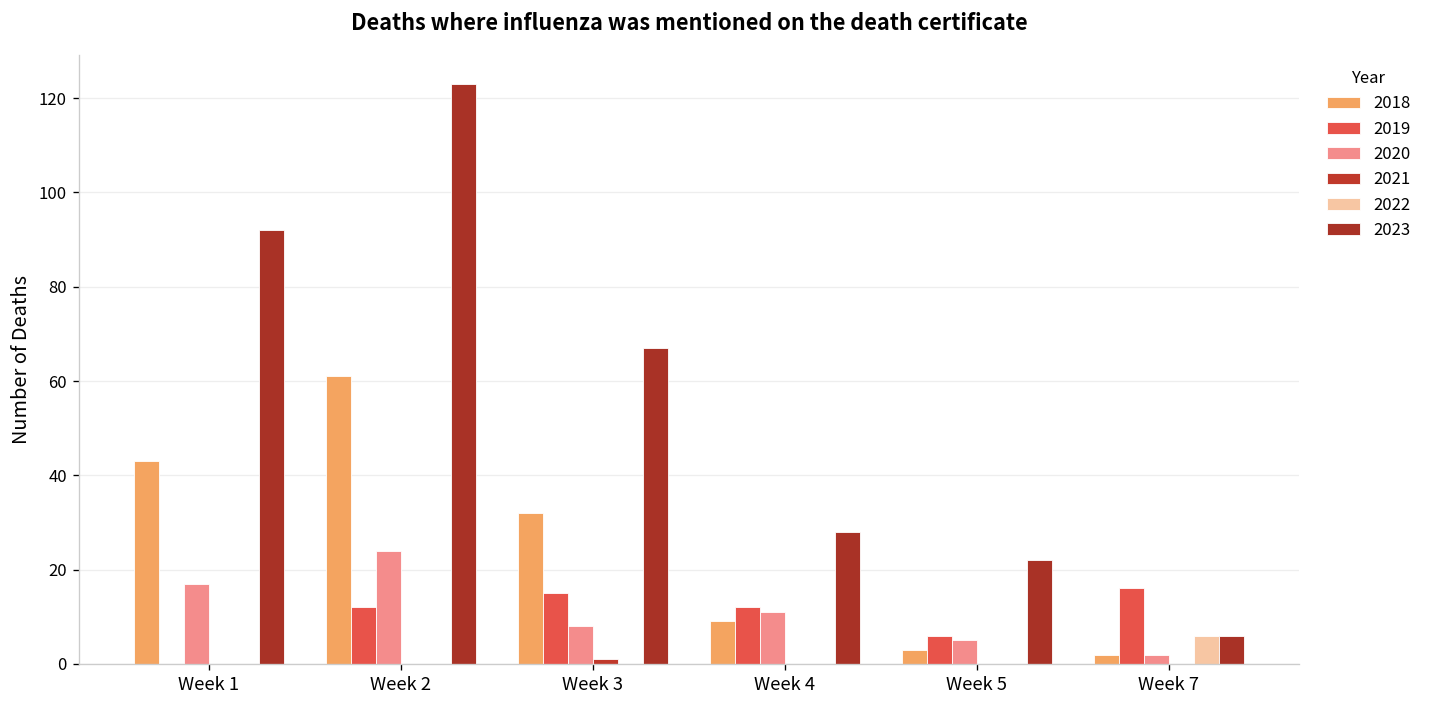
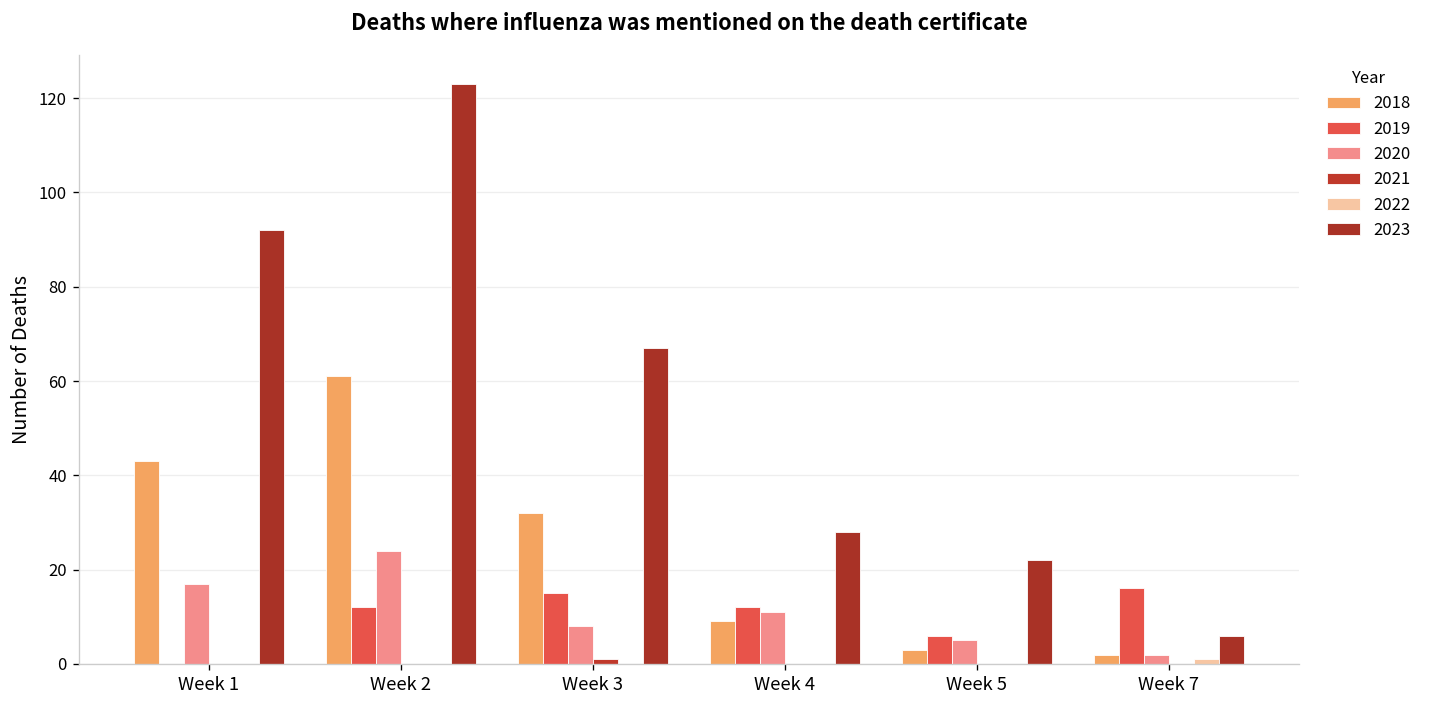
2022, Week 7: 6 -> 1
